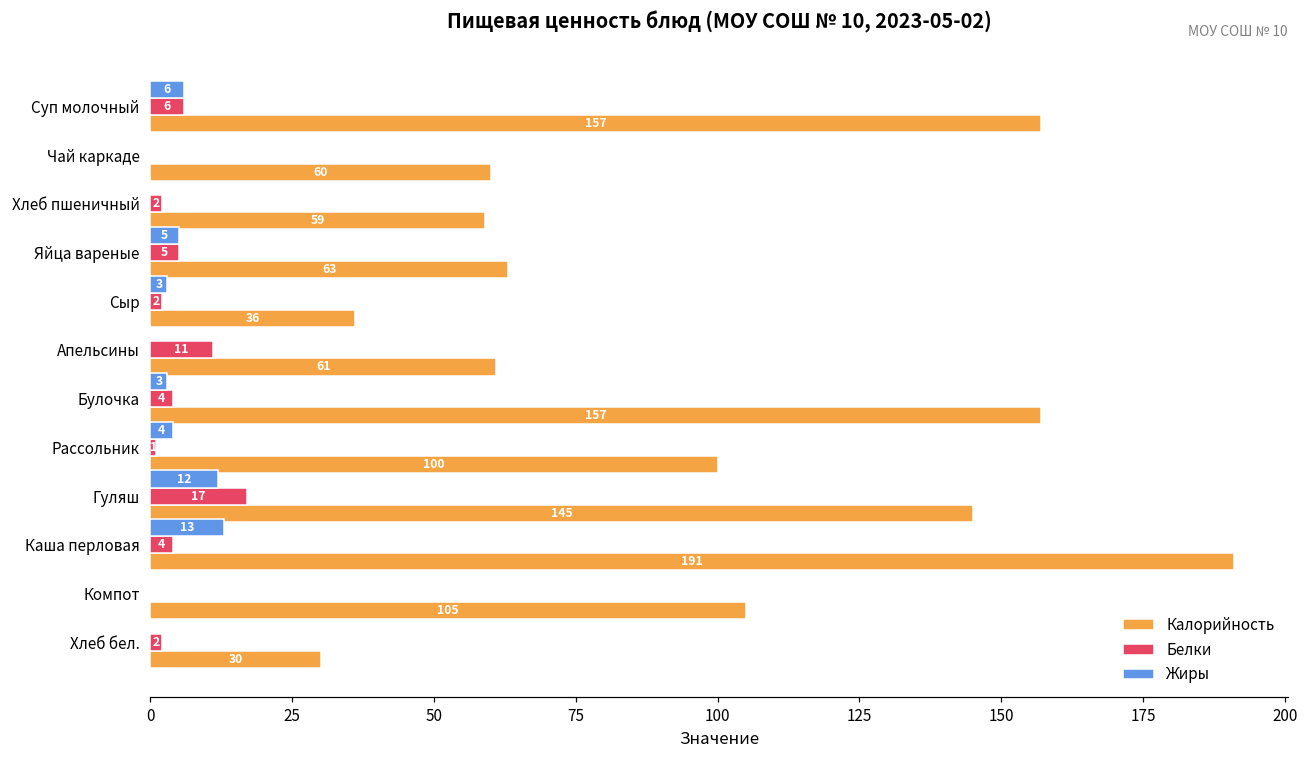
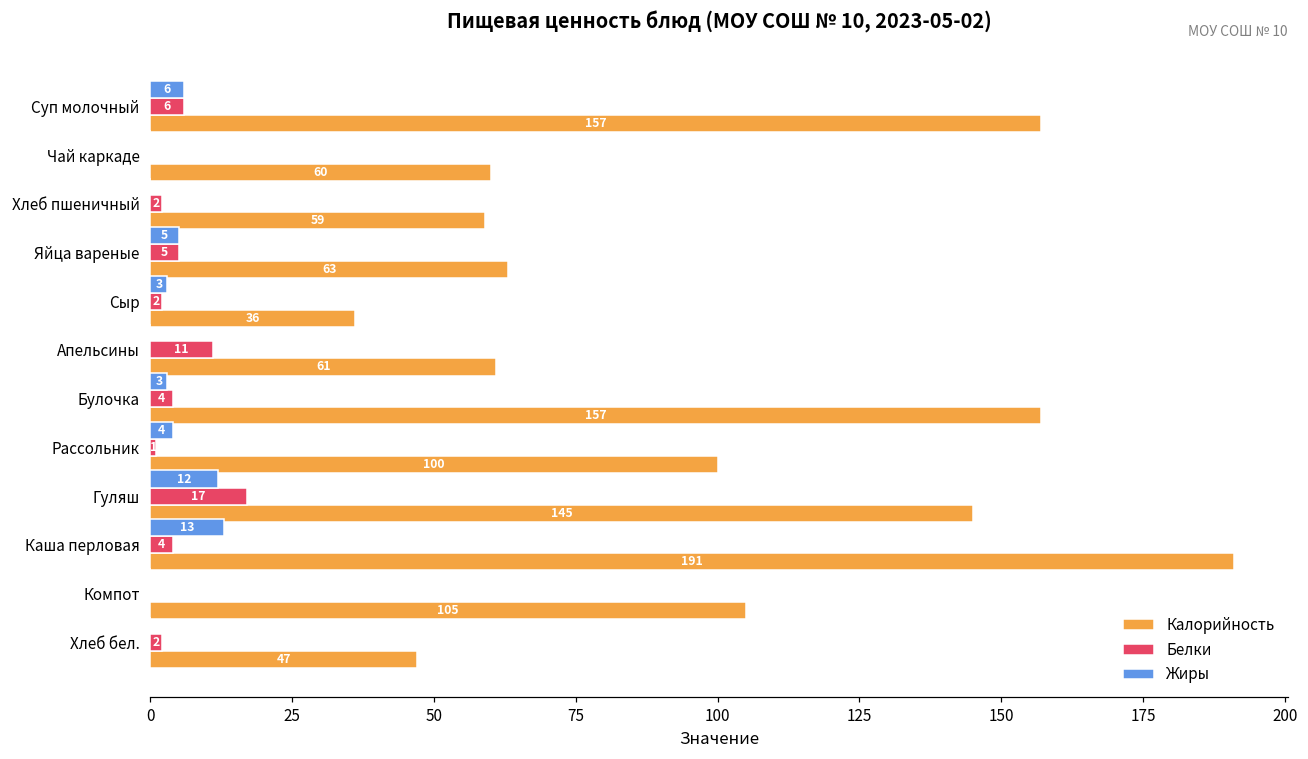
Калорийность, Хлеб бел.: 30 -> 47
